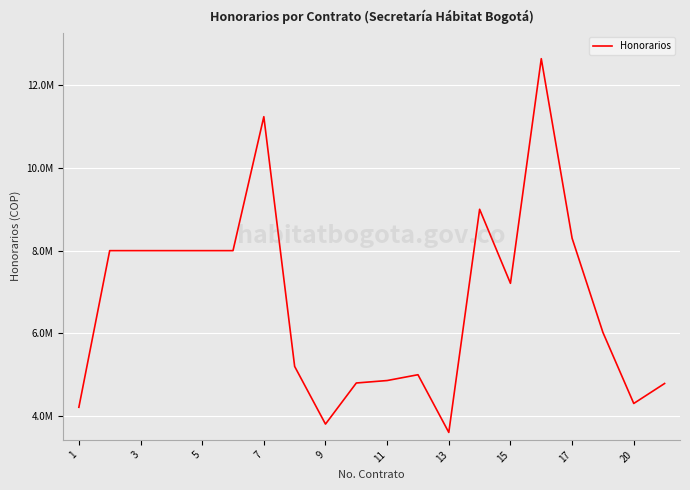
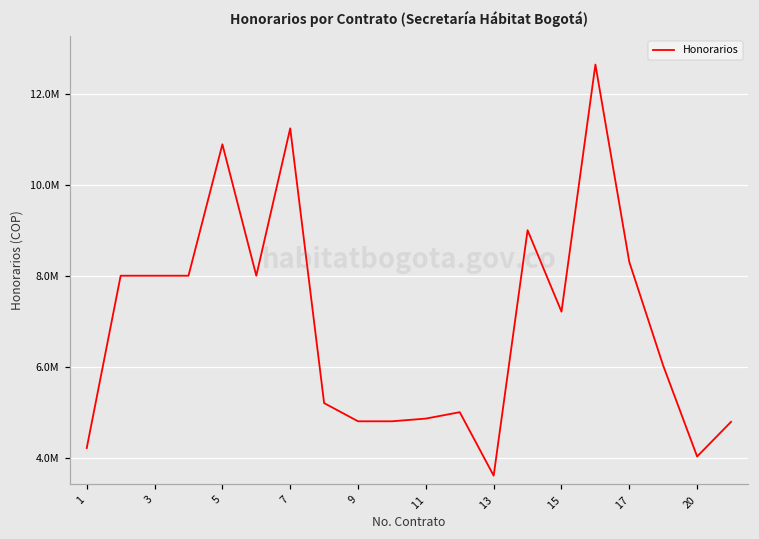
5: 8000000 -> 10900000
9: 3800000 -> 4800000
20: 4300000 -> 4000000
